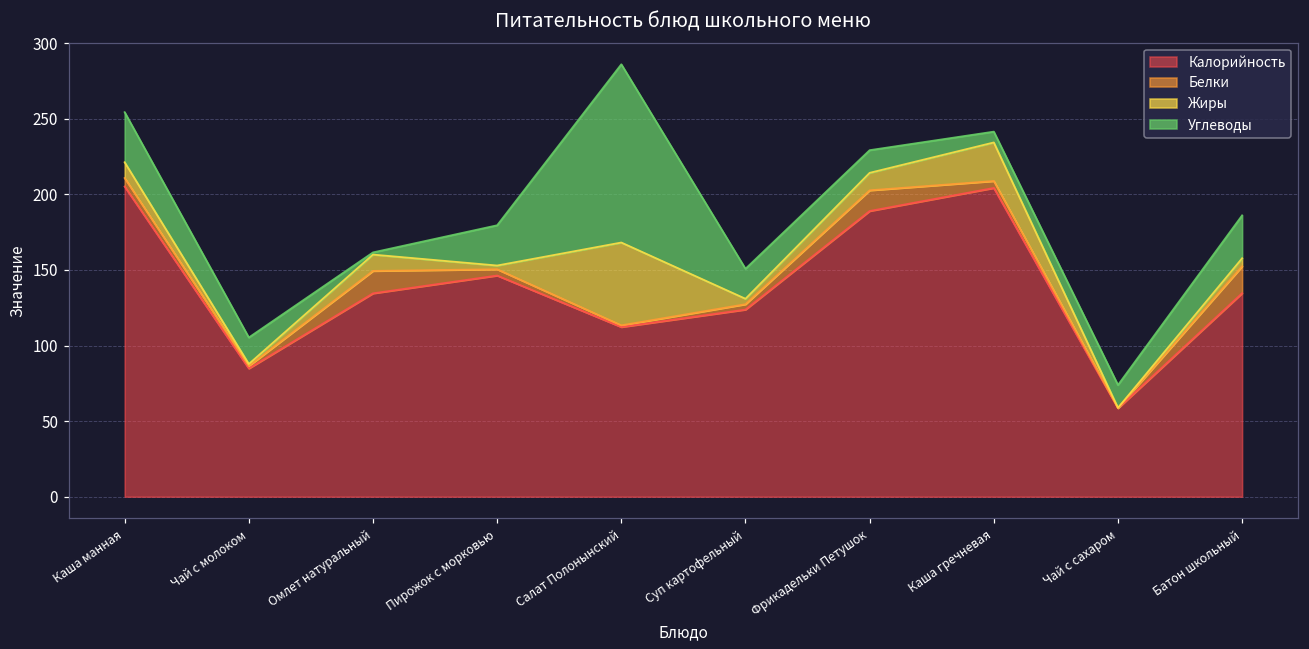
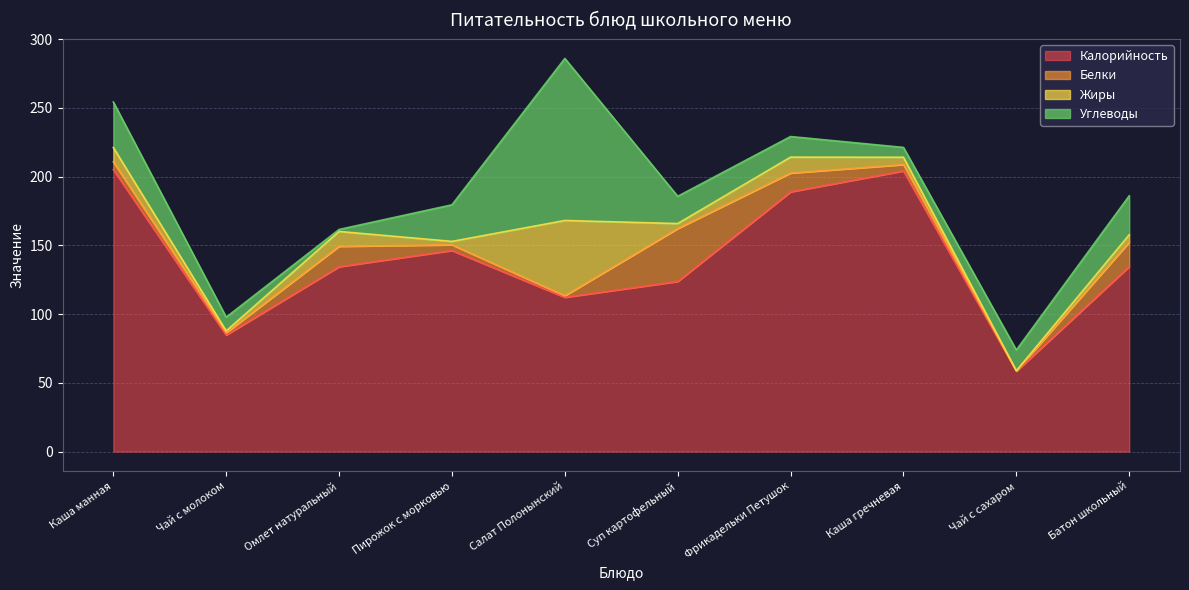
Углеводы, Чай с молоком: 18 -> 10
Белки, Суп картофельный: 4 -> 39
Жиры, Каша гречневая: 26 -> 5
